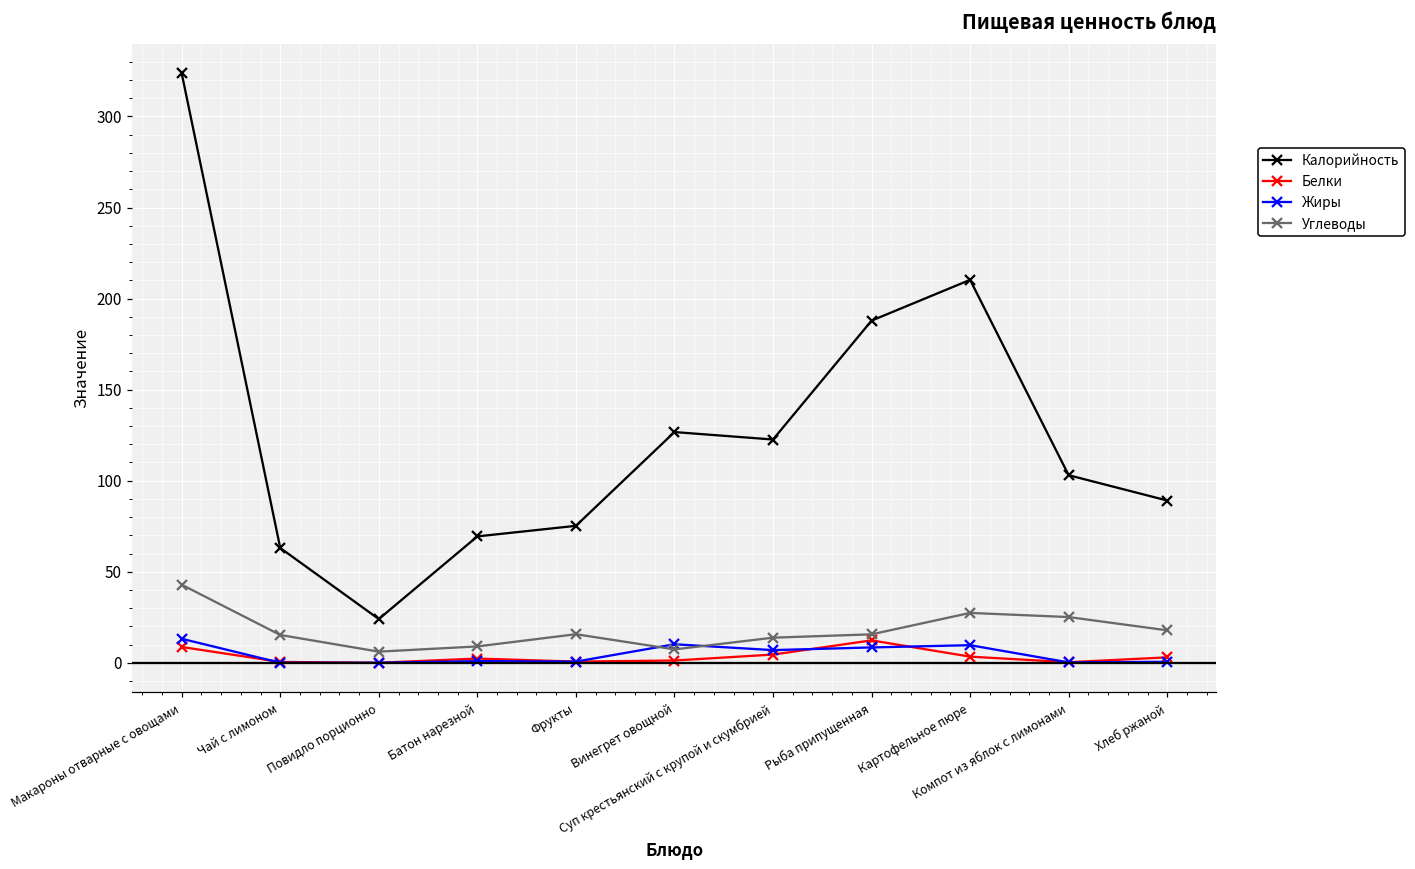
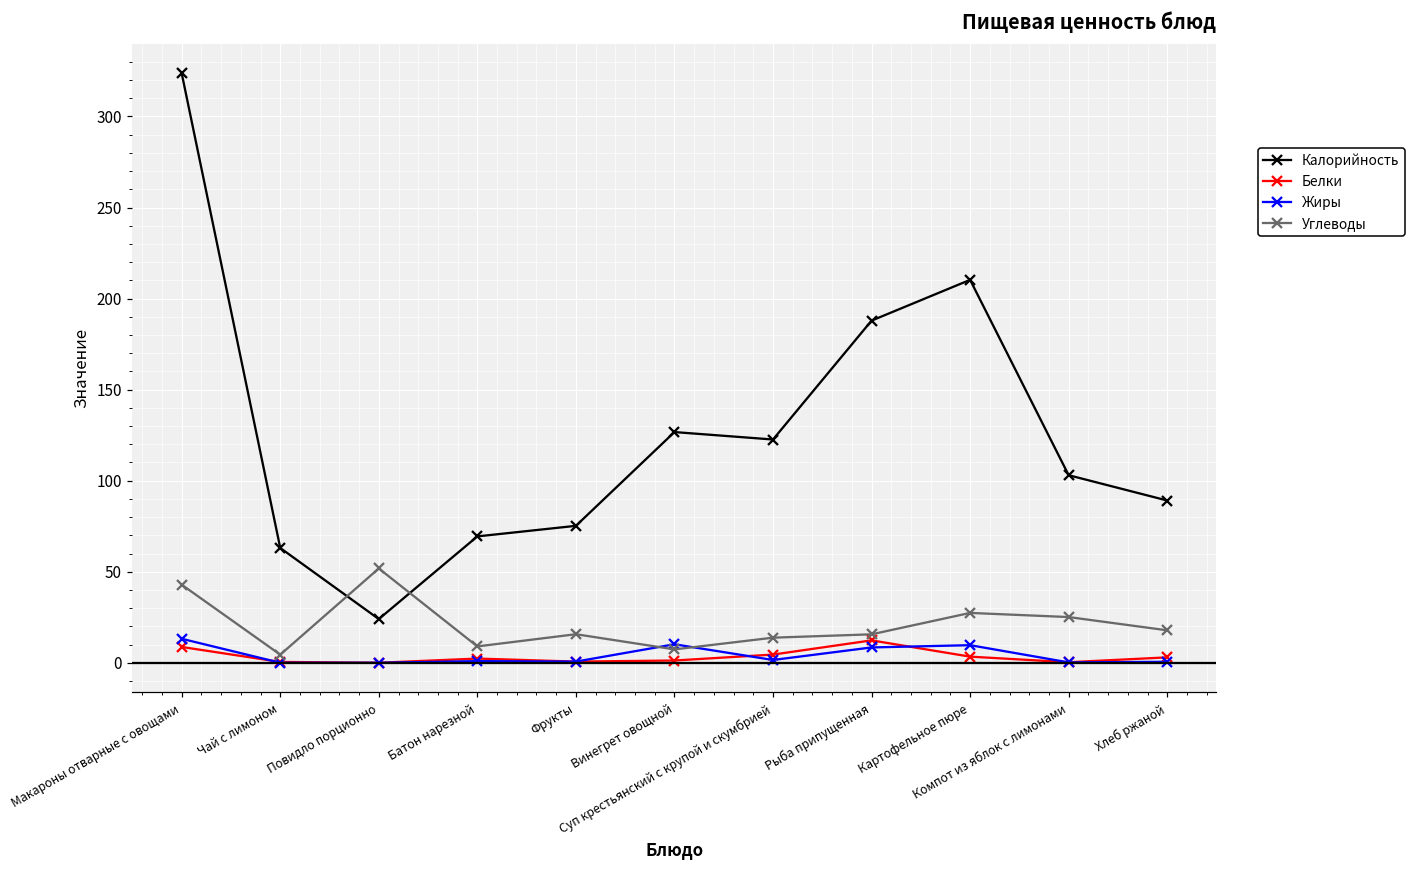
Углеводы, Чай с лимоном: 15 -> 4
Углеводы, Повидло порционно: 6 -> 52
Жиры, Суп крестьянский с крупой и скумбрией: 7 -> 2
